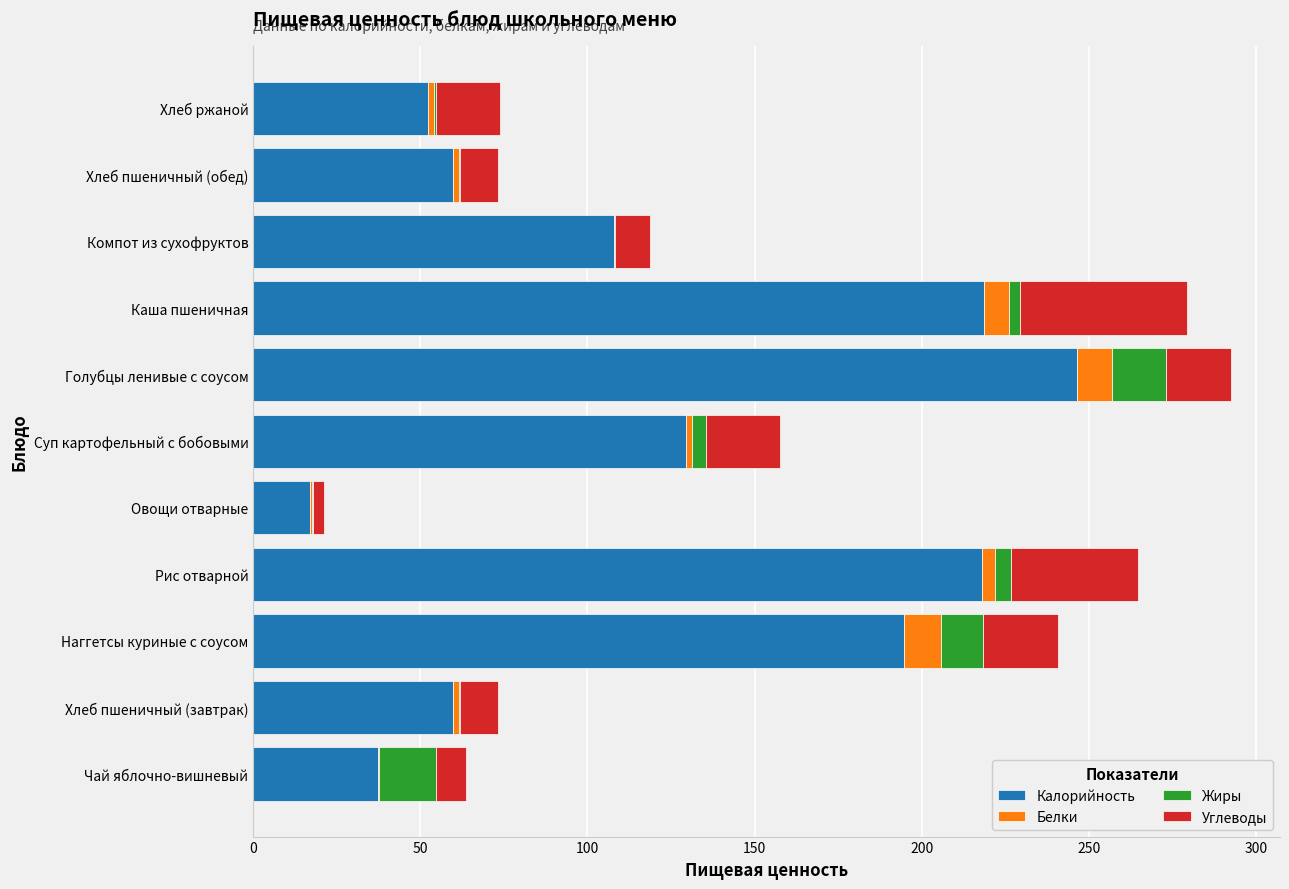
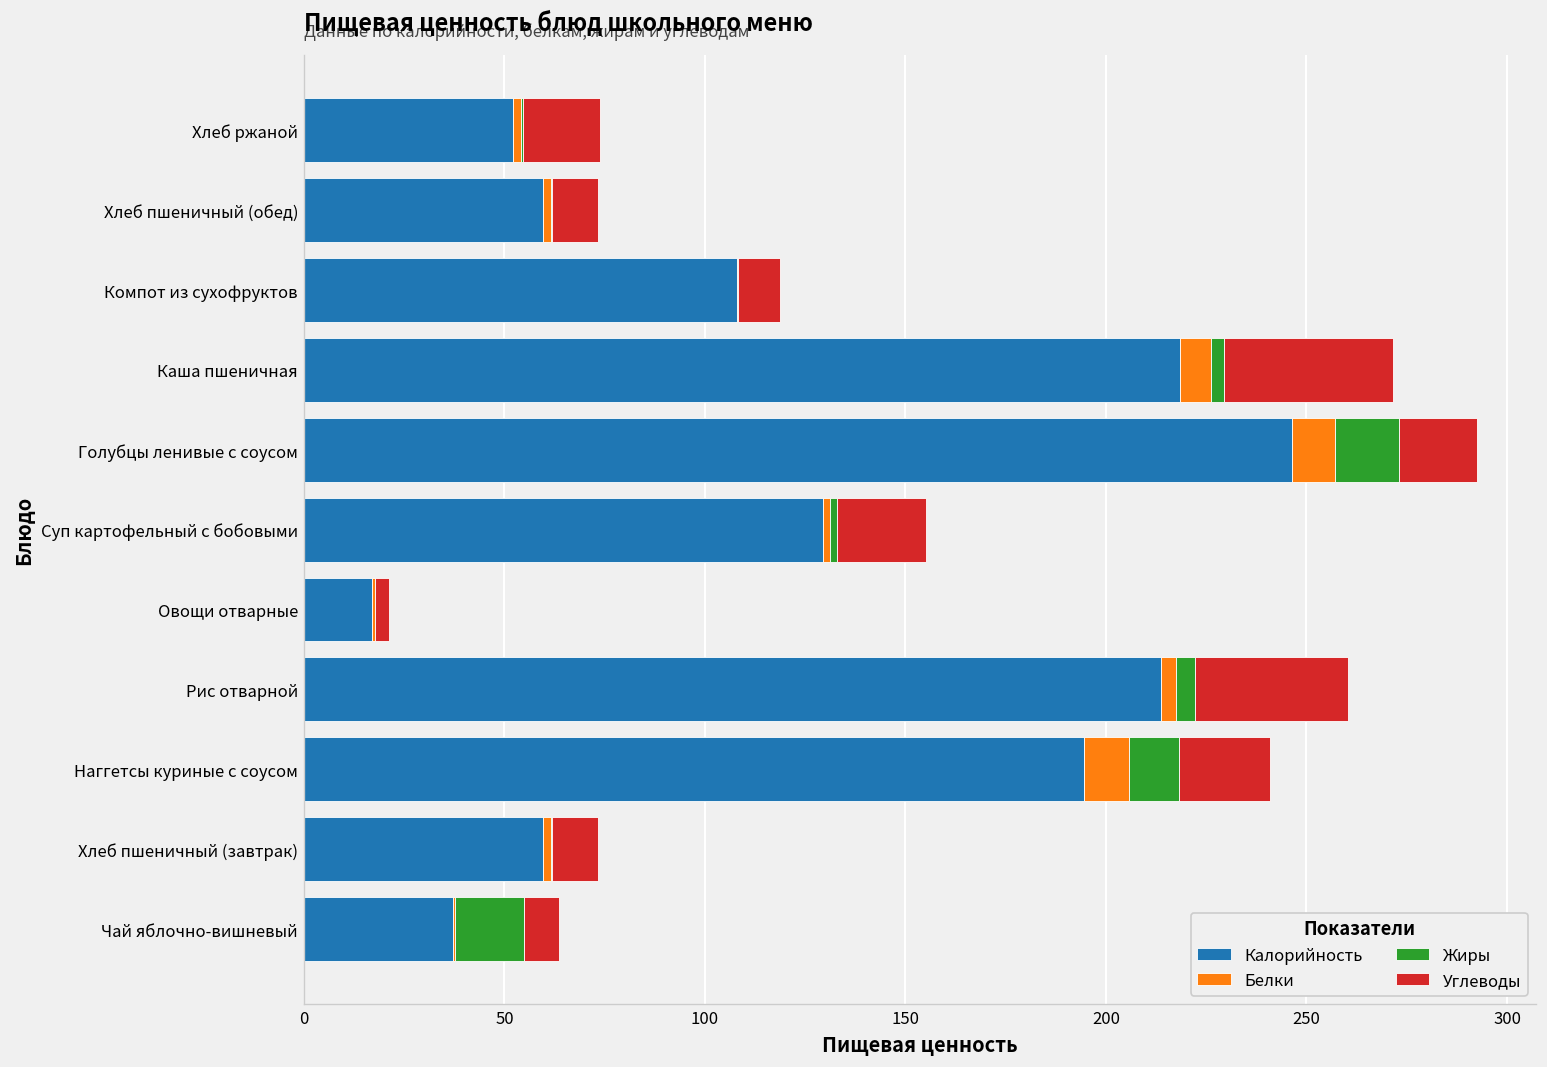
Углеводы, Каша пшеничная: 50 -> 42
Жиры, Суп картофельный с бобовыми: 4 -> 2
Калорийность, Рис отварной: 218 -> 214
